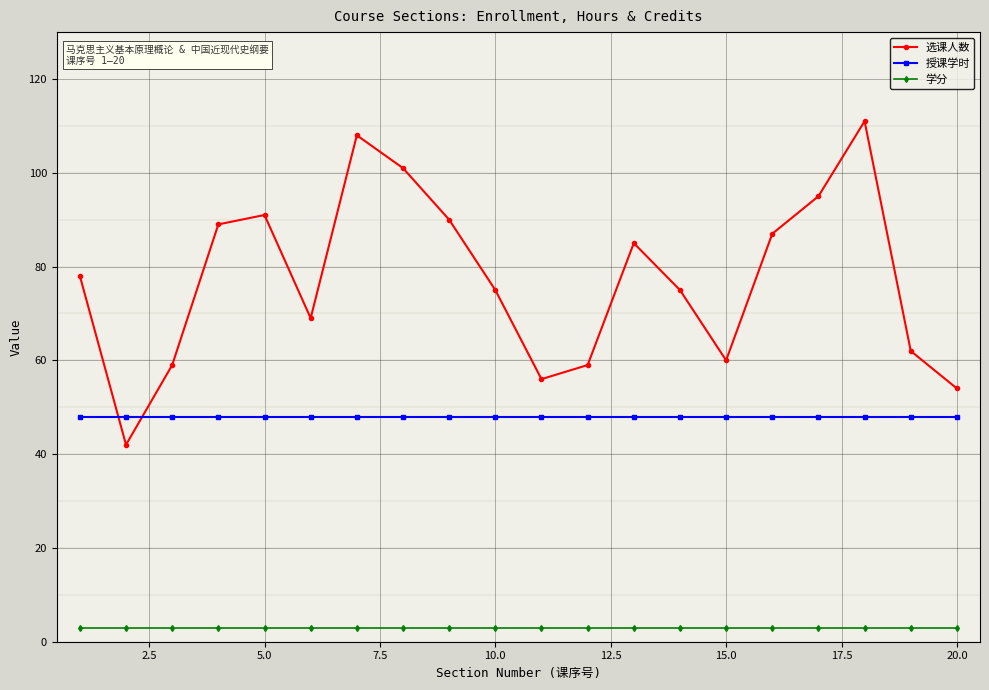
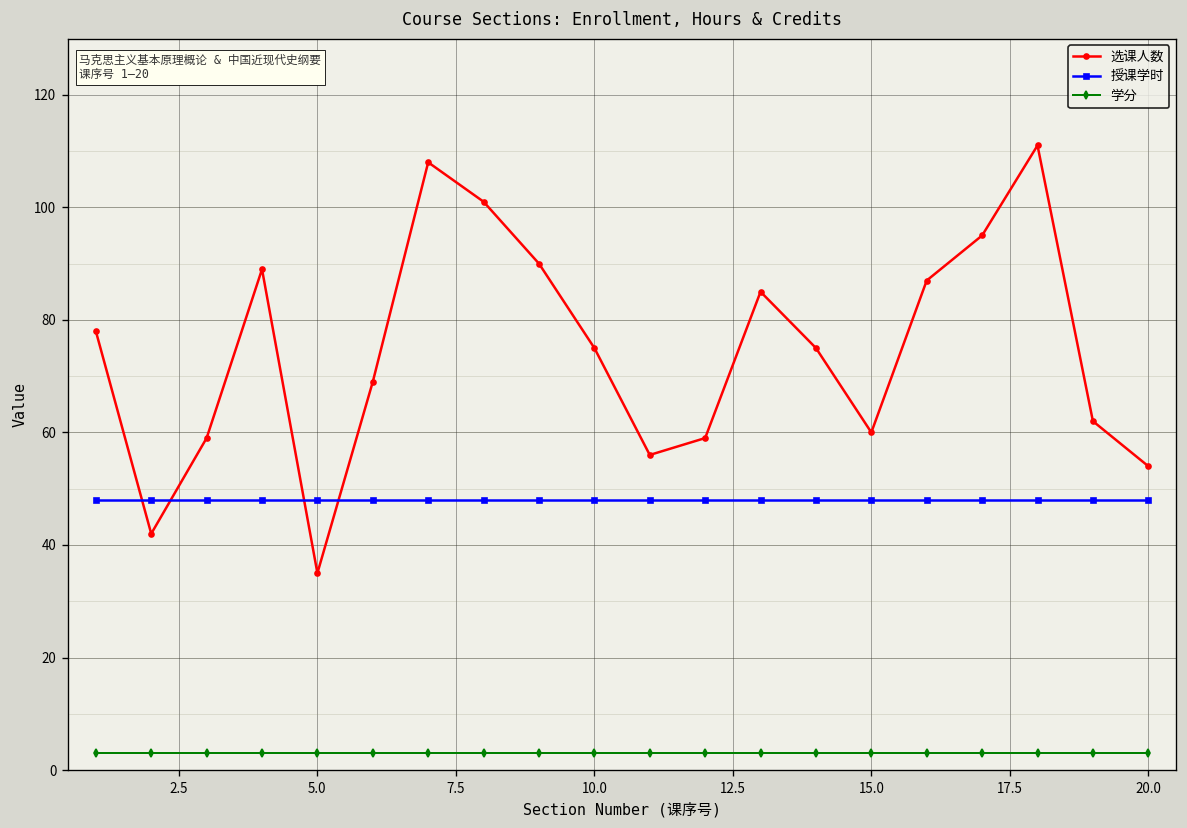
选课人数, 5.0: 91 -> 35
